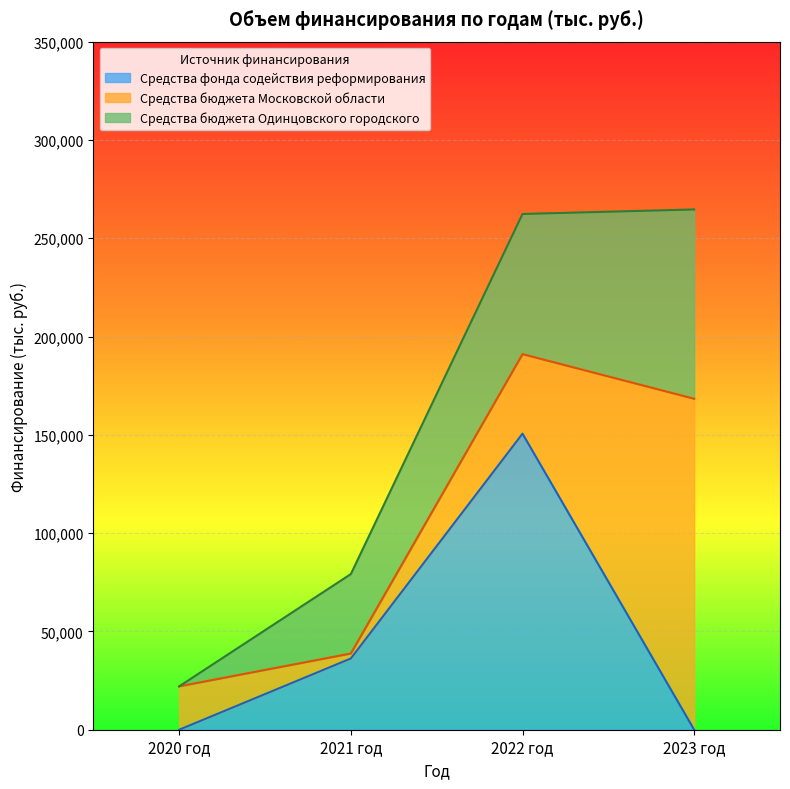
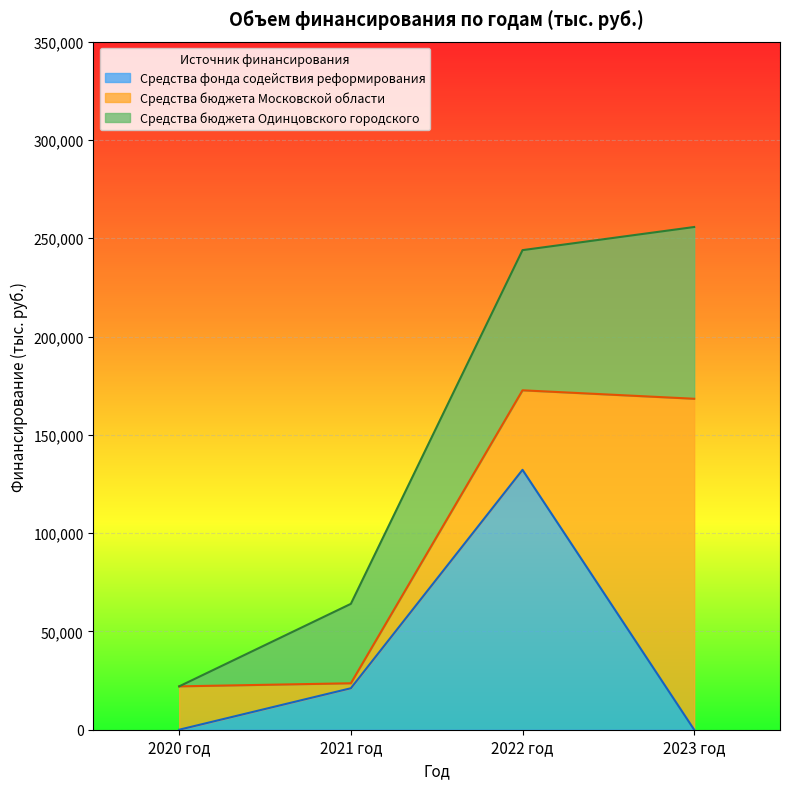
Средства фонда содействия реформирования, 2021 год: 36,000 -> 21,000
Средства фонда содействия реформирования, 2022 год: 151,000 -> 132,000
Средства бюджета Одинцовского городского, 2023 год: 96,000 -> 87,000
